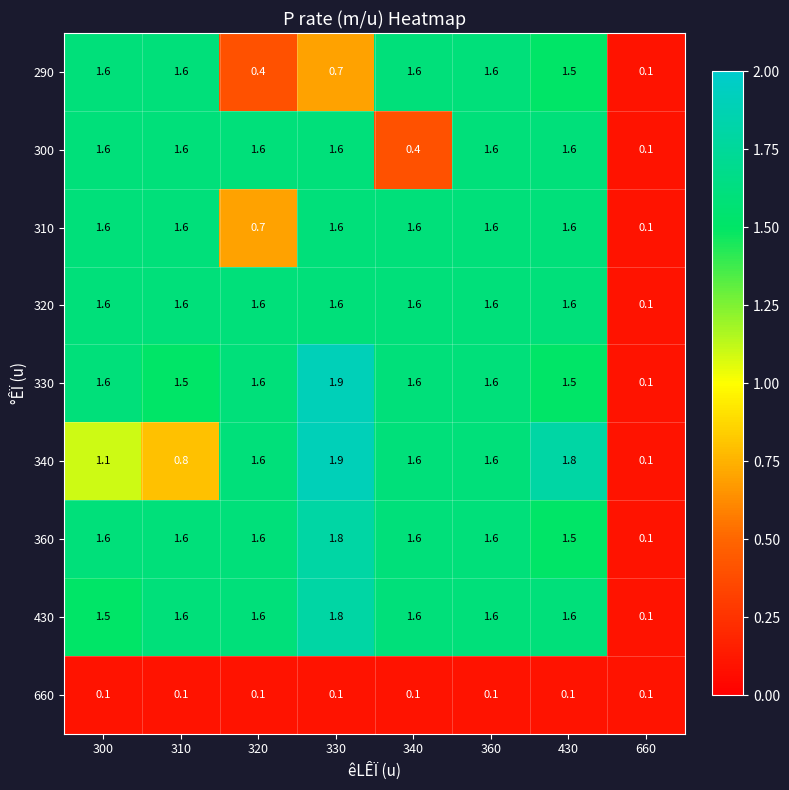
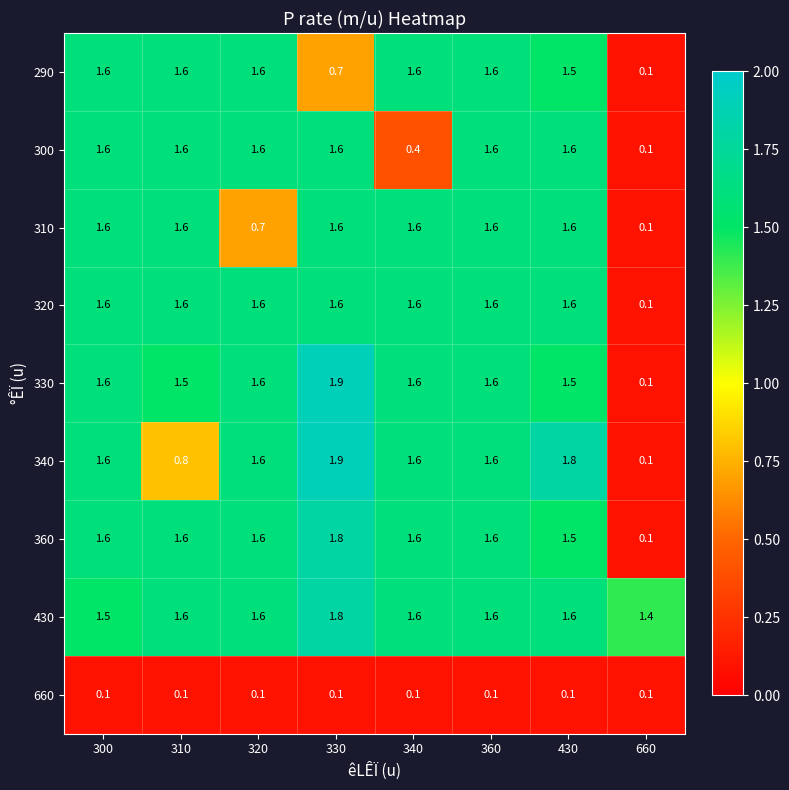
290, 320: 0.4 -> 1.6
340, 300: 1.1 -> 1.6
430, 660: 0.1 -> 1.4
